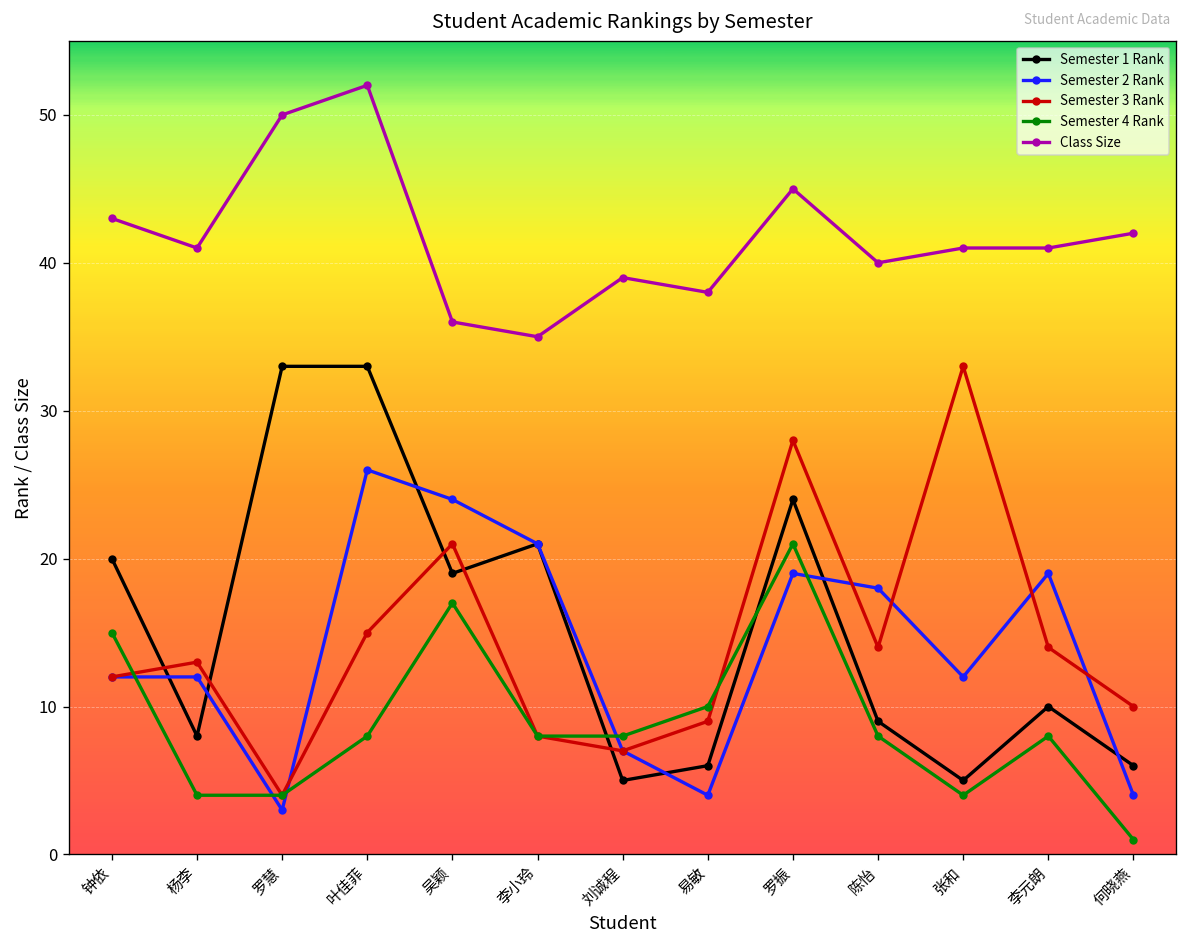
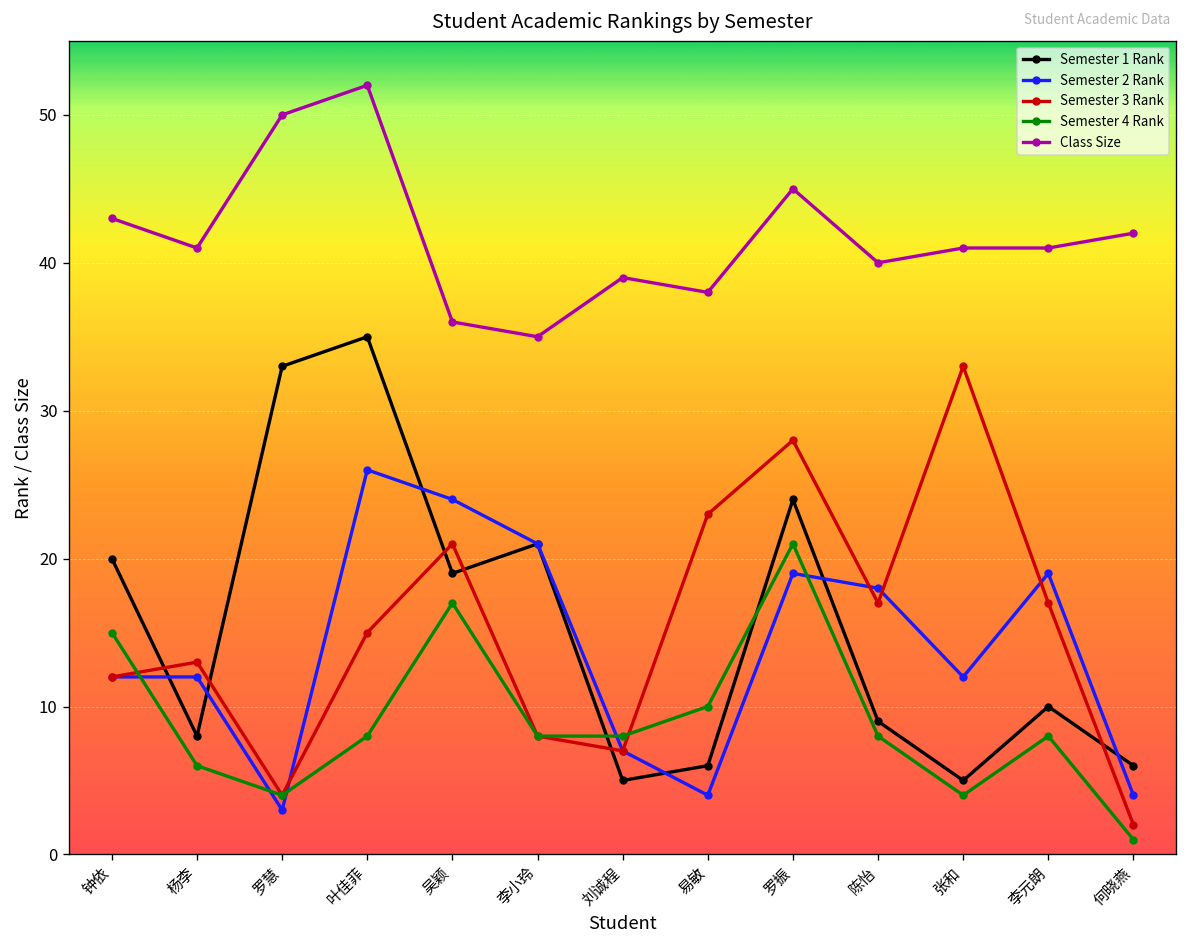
Semester 4 Rank, 杨李: 4 -> 6
Semester 1 Rank, 叶佳菲: 33 -> 35
Semester 3 Rank, 易敏: 9 -> 23
Semester 3 Rank, 陈怡: 14 -> 17
Semester 3 Rank, 李元朗: 14 -> 17
Semester 3 Rank, 何晓燕: 10 -> 2
